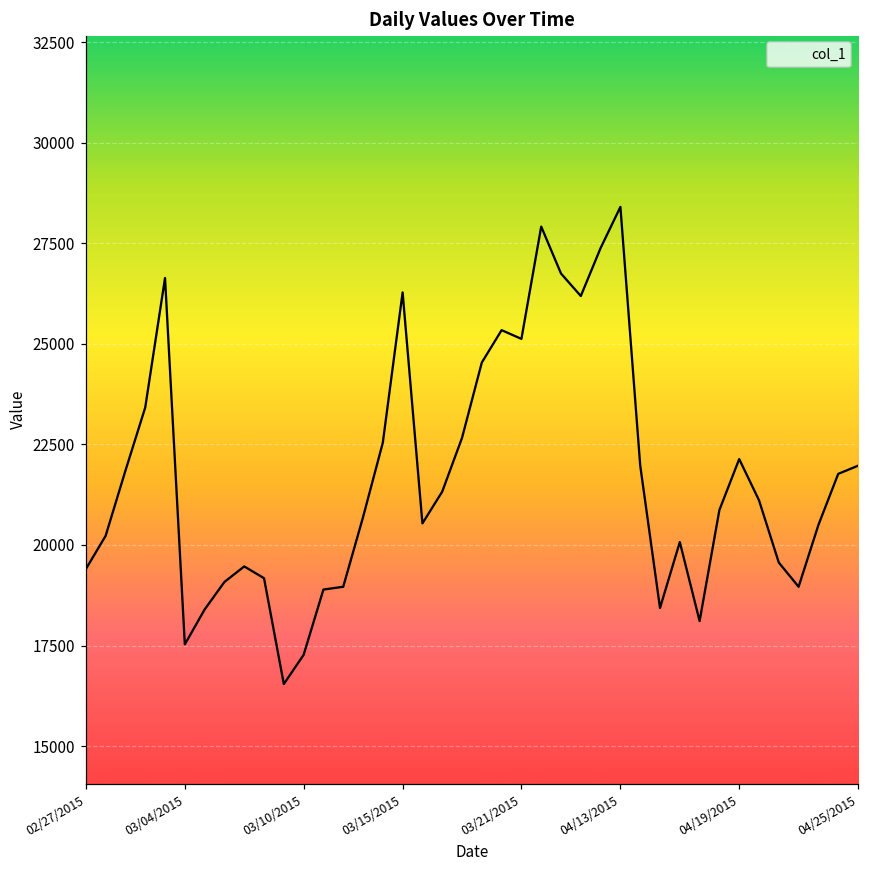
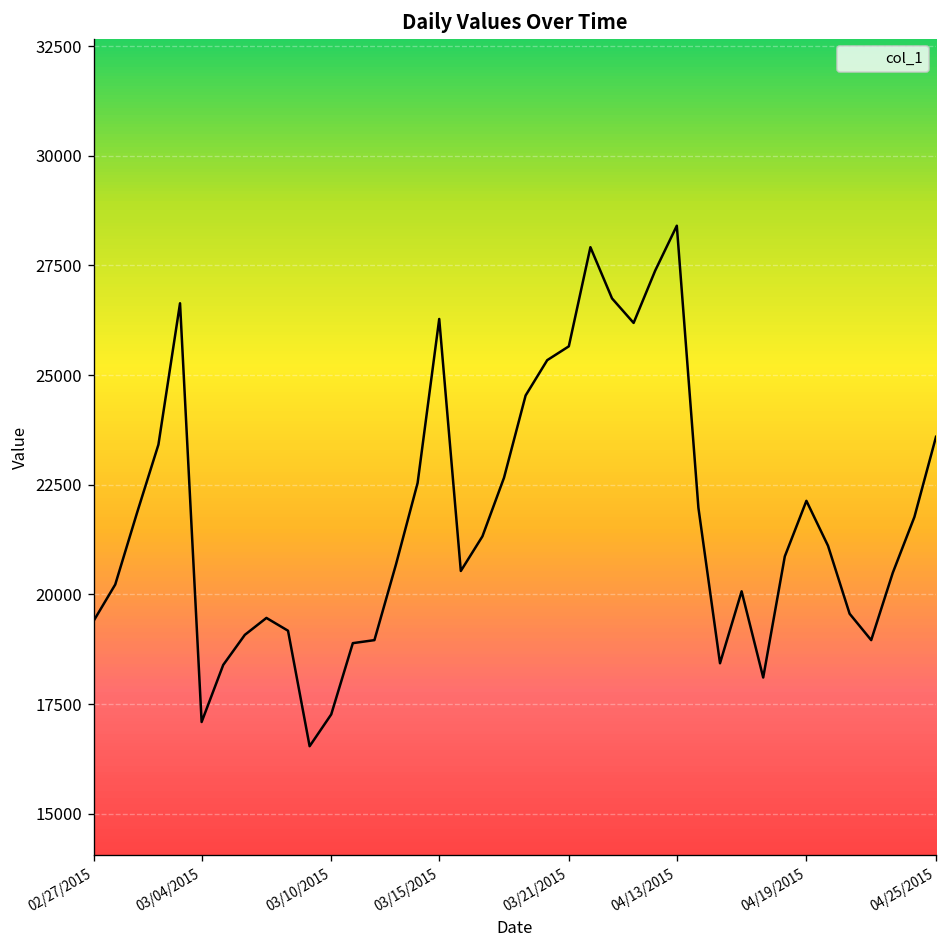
03/04/2015: 17500 -> 17100
03/21/2015: 25100 -> 25700
04/25/2015: 22000 -> 23600
